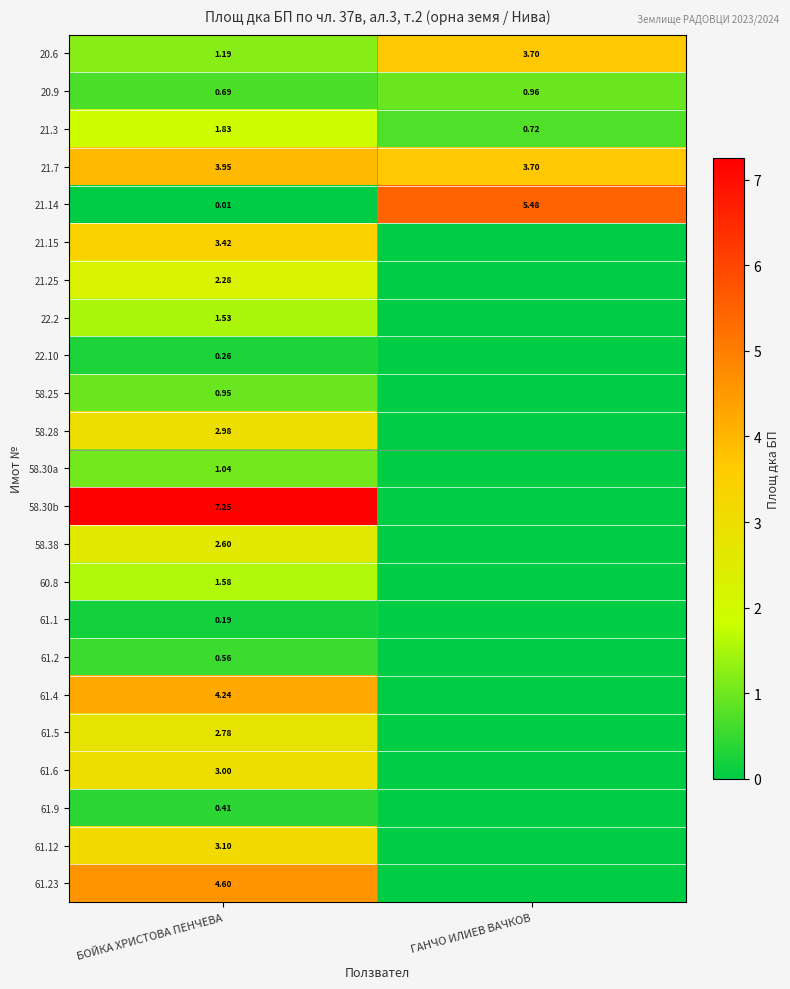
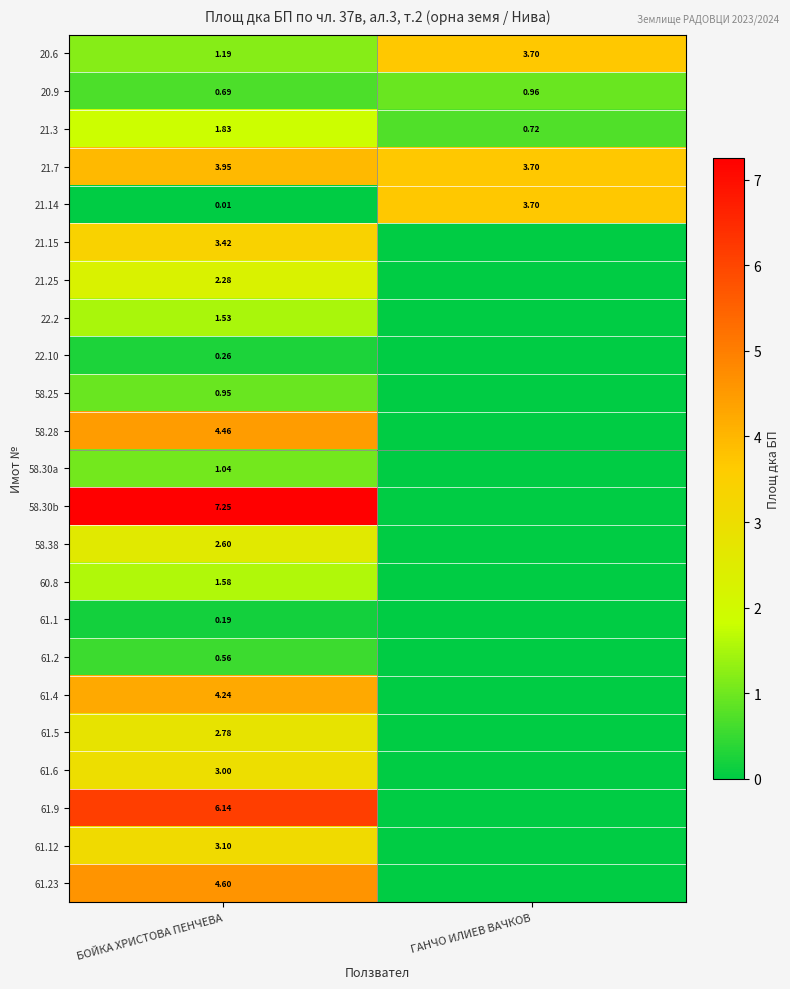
21.14, ГАНЧО ИЛИЕВ ВАЧКОВ: 5.48 -> 3.70
58.28, БОЙКА ХРИСТОВА ПЕНЧЕВА: 2.98 -> 4.46
61.9, БОЙКА ХРИСТОВА ПЕНЧЕВА: 0.41 -> 6.14
